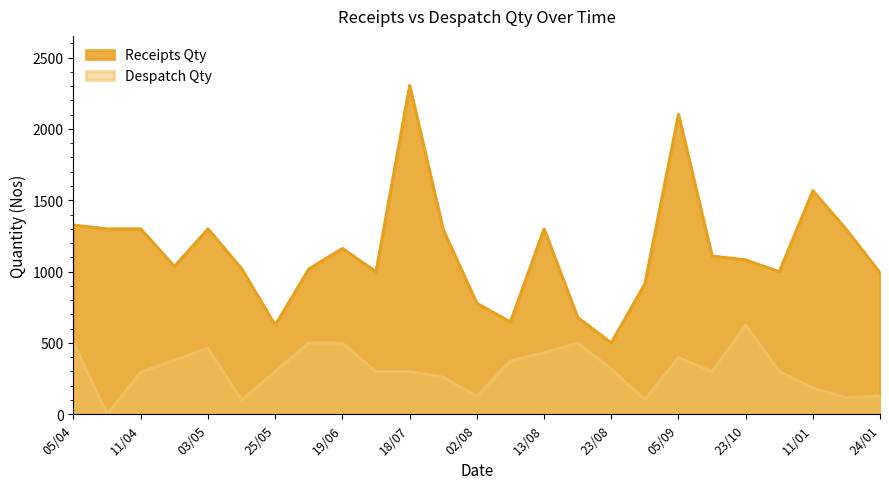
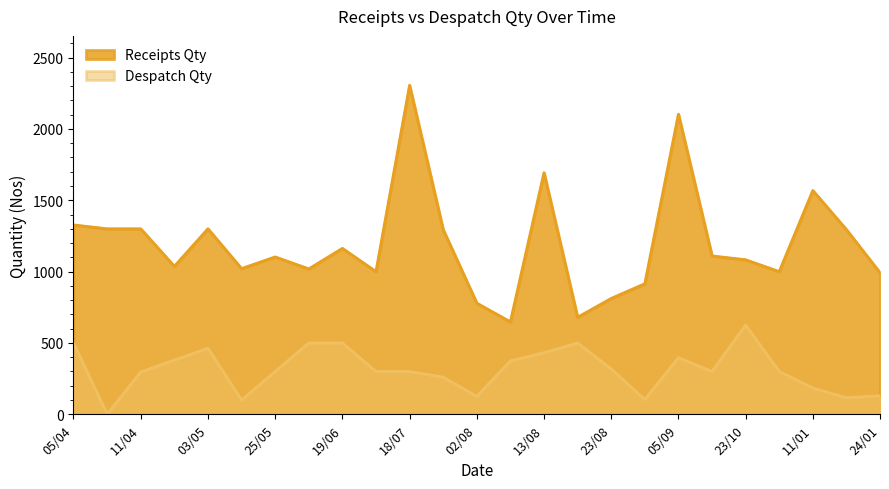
Receipts Qty, 25/05: 630 -> 1100
Receipts Qty, 13/08: 1300 -> 1690
Receipts Qty, 23/08: 500 -> 810
